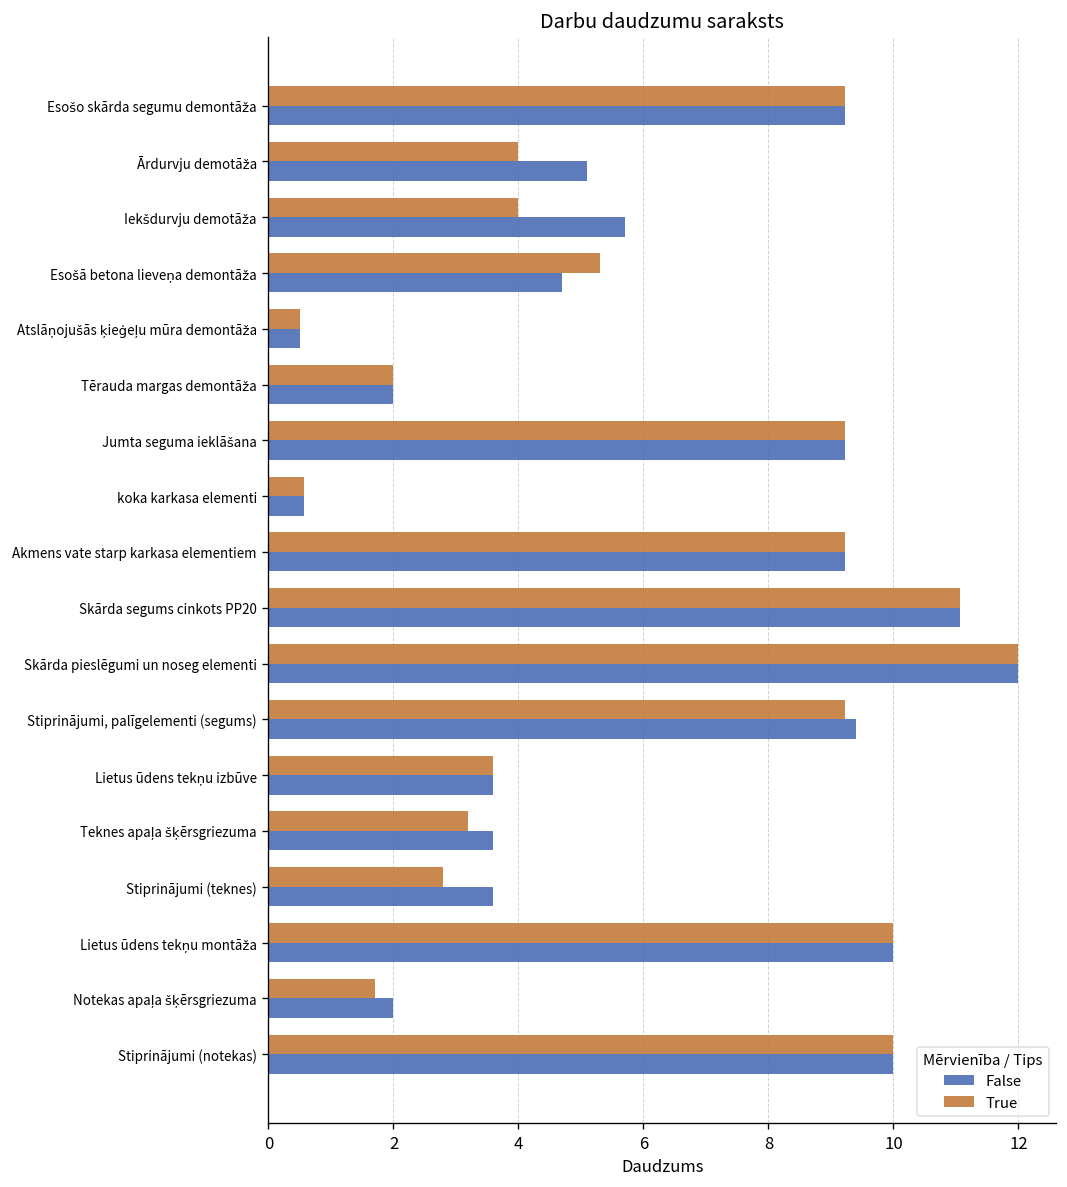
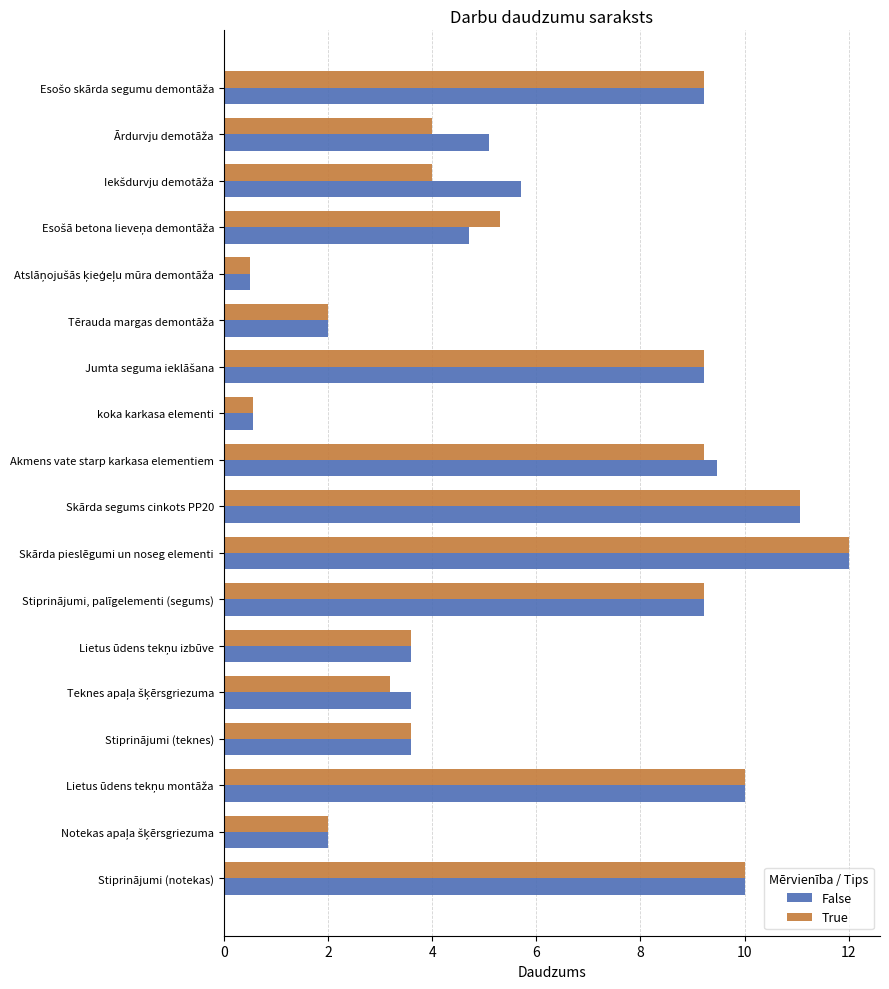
False, Akmens vate starp karkasa elementiem: 9.2 -> 9.5
False, Stiprinājumi, palīgelementi (segums): 9.4 -> 9.2
True, Stiprinājumi (teknes): 2.8 -> 3.6
True, Notekas apaļa šķērsgriezuma: 1.7 -> 2.0
